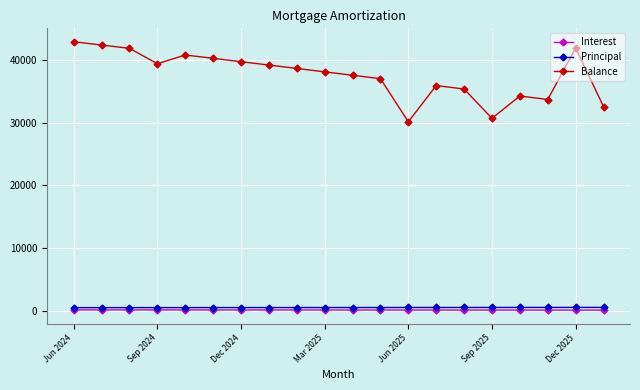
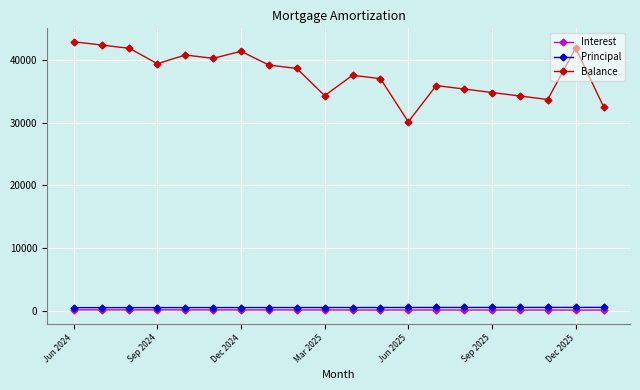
Balance, Dec 2024: 40000 -> 41000
Balance, Mar 2025: 38000 -> 34000
Balance, Sep 2025: 31000 -> 35000
